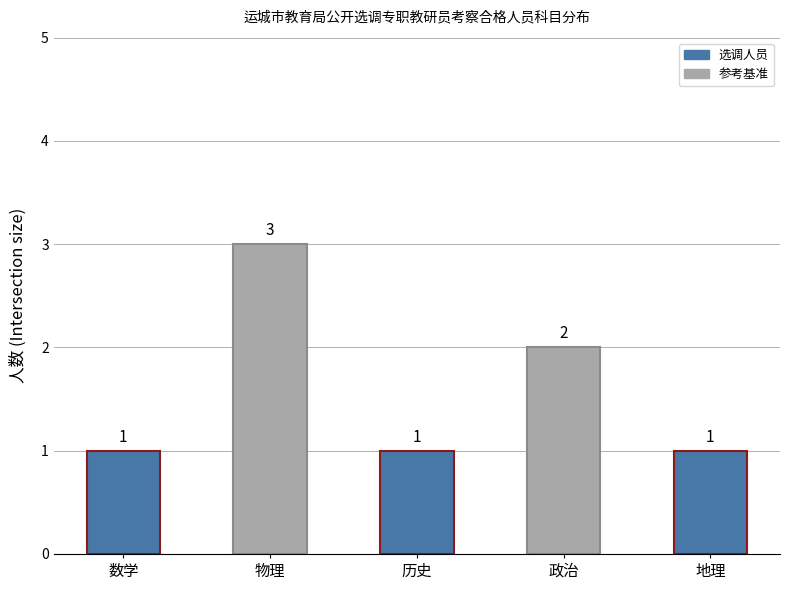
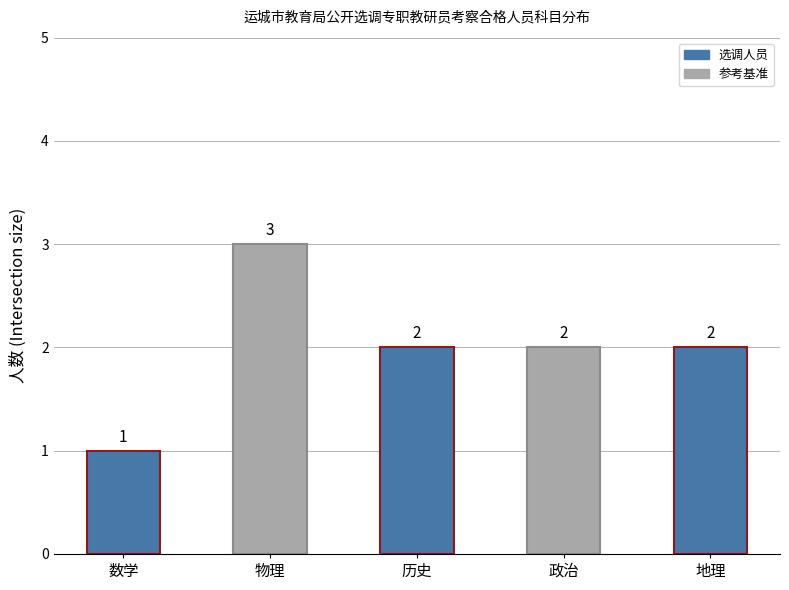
历史: 1 -> 2
地理: 1 -> 2
